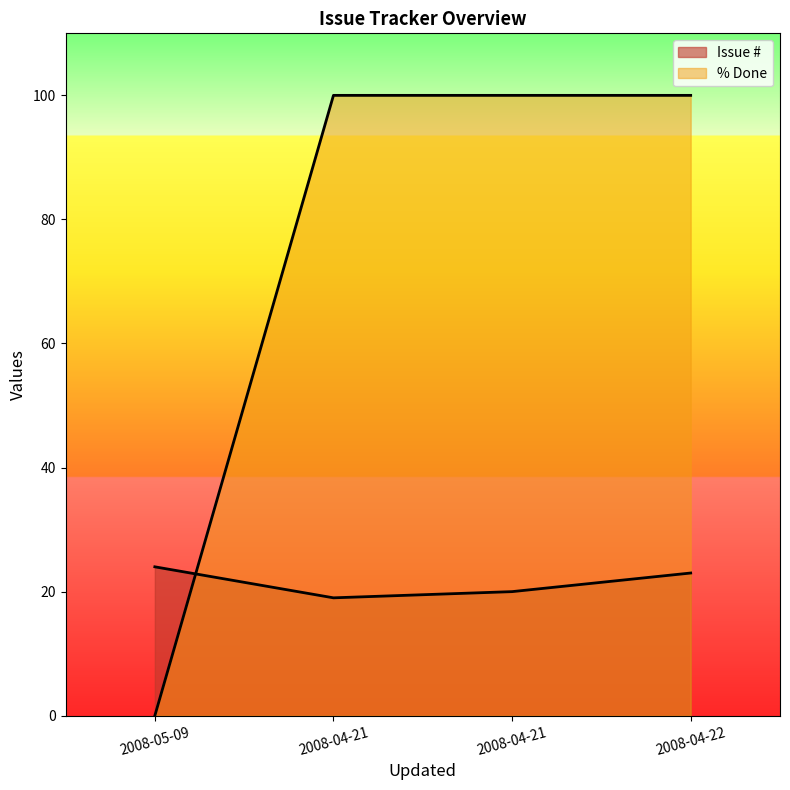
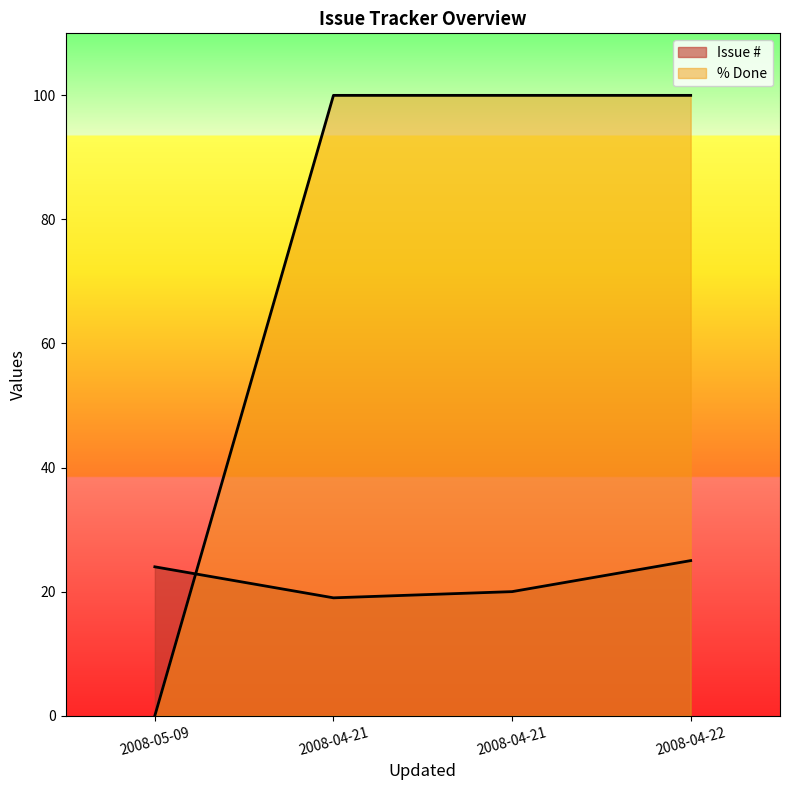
Issue #, 2008-04-22: 23 -> 25
